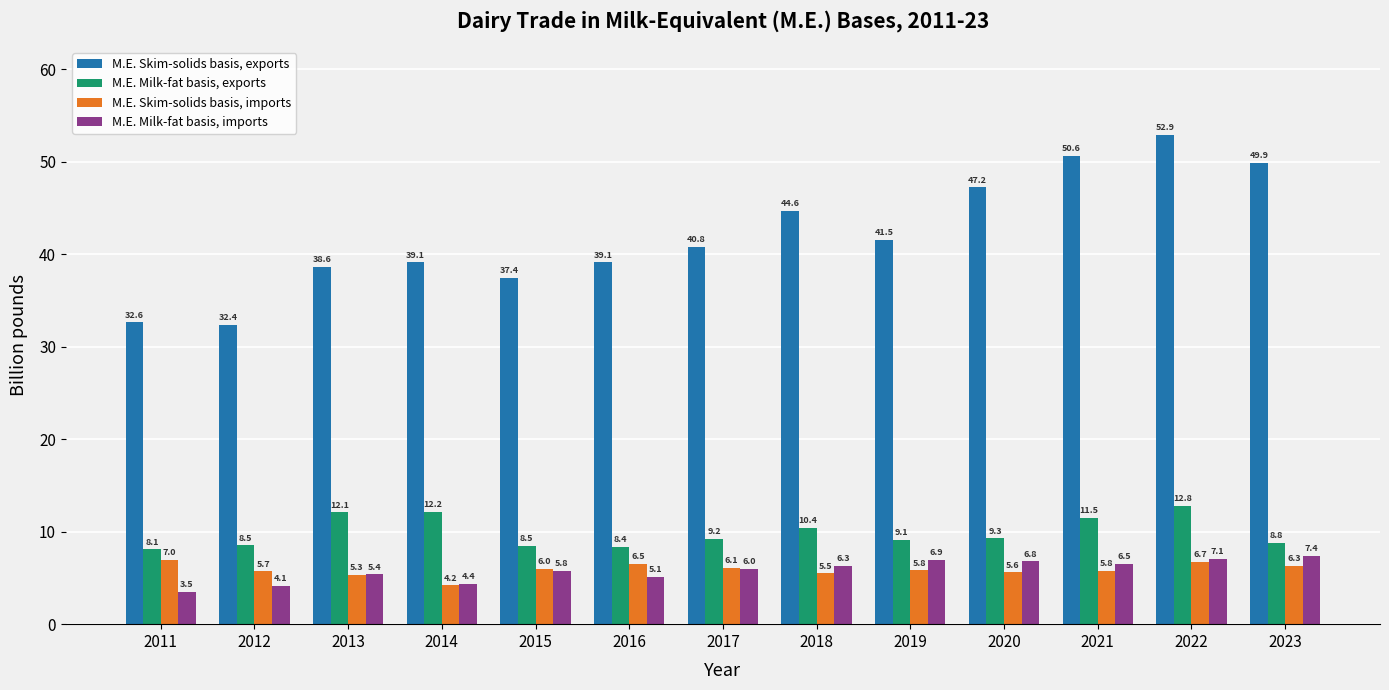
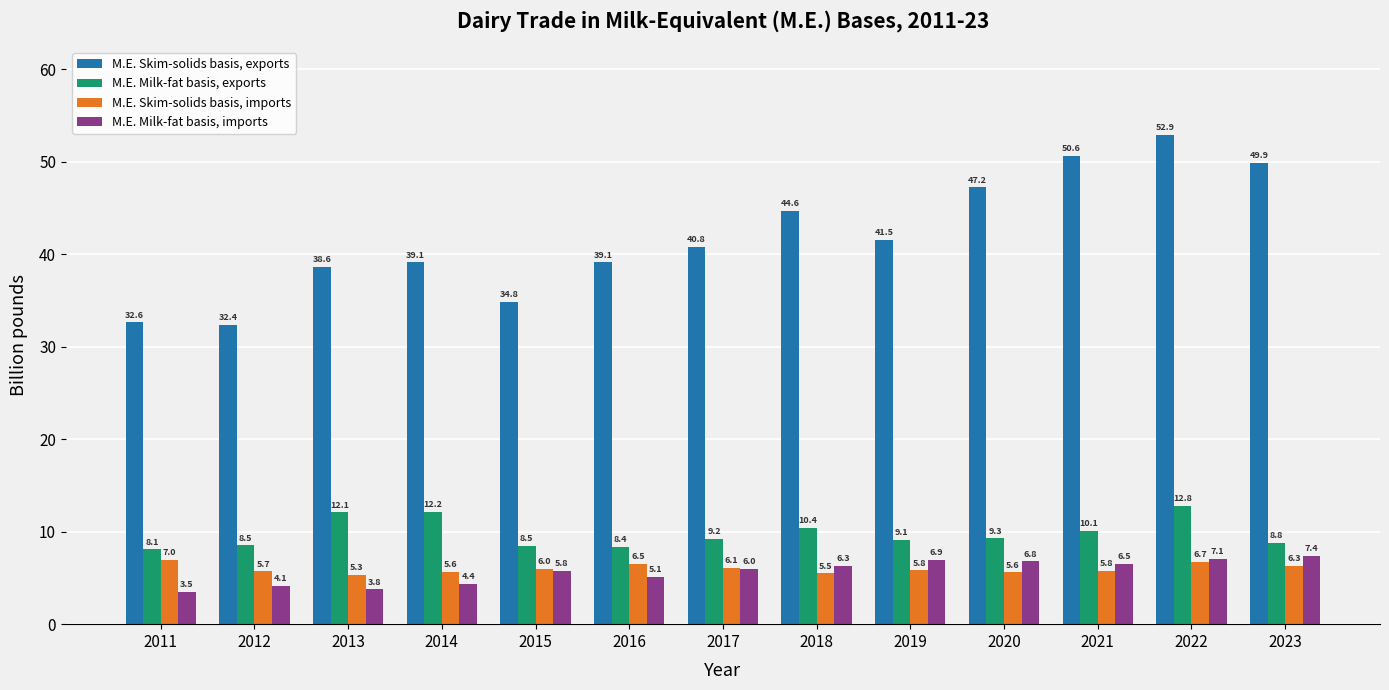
M.E. Milk-fat basis, imports, 2013: 5.4 -> 3.8
M.E. Skim-solids basis, imports, 2014: 4.2 -> 5.6
M.E. Skim-solids basis, exports, 2015: 37.4 -> 34.8
M.E. Milk-fat basis, exports, 2021: 11.5 -> 10.1
